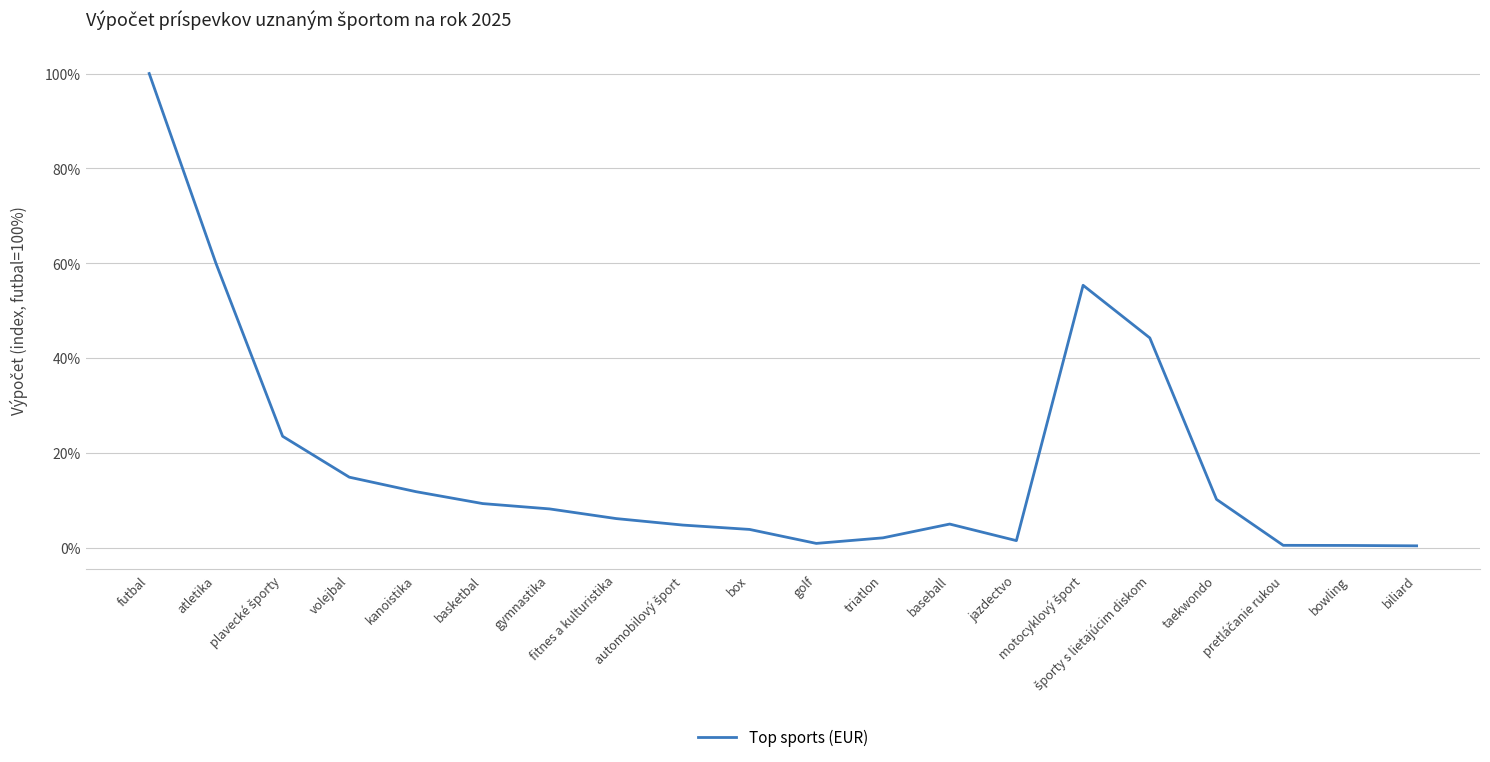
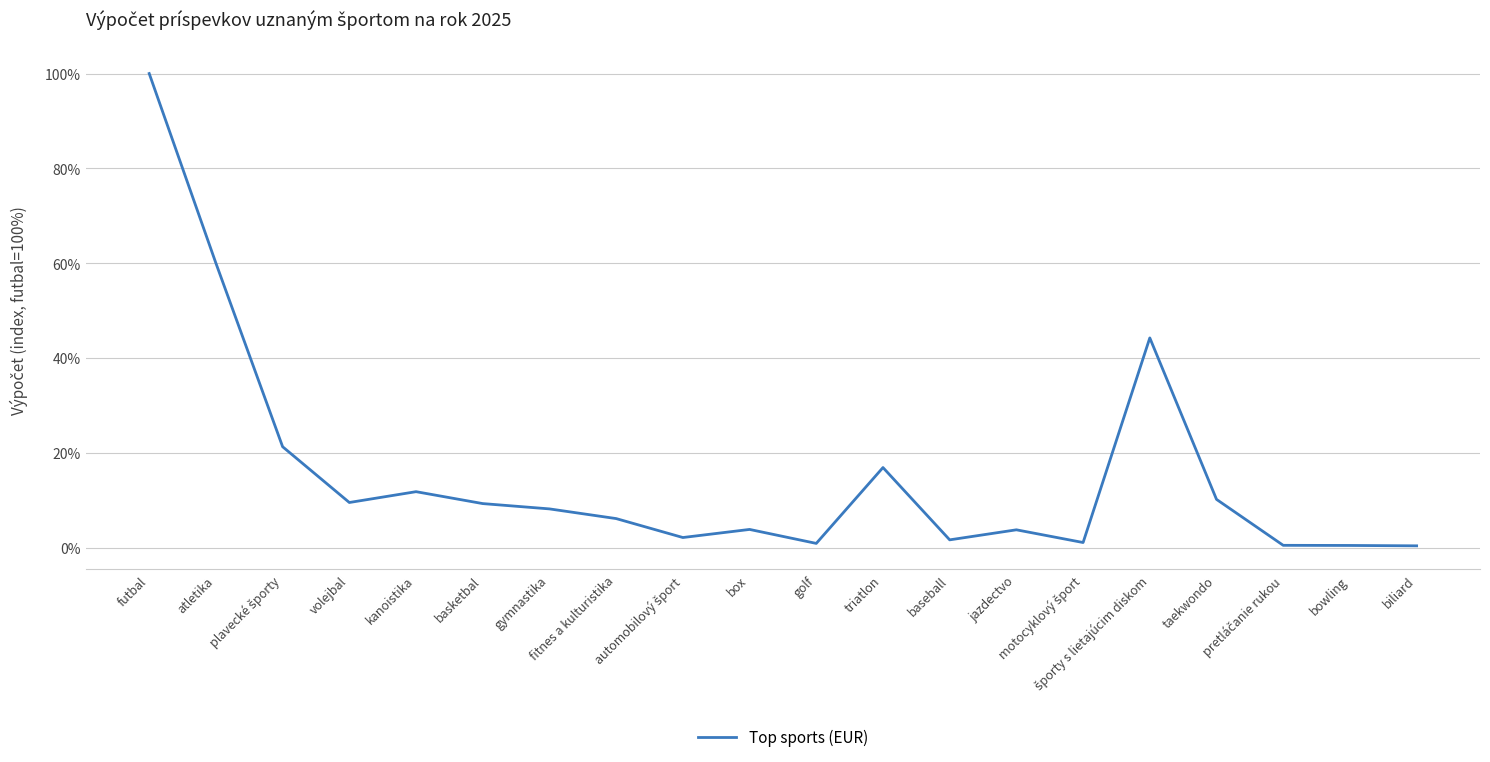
plavecké športy: 23% -> 21%
volejbal: 15% -> 10%
automobilový šport: 5% -> 2%
triatlon: 2% -> 17%
baseball: 5% -> 2%
jazdectvo: 1% -> 4%
motocyklový šport: 55% -> 1%
